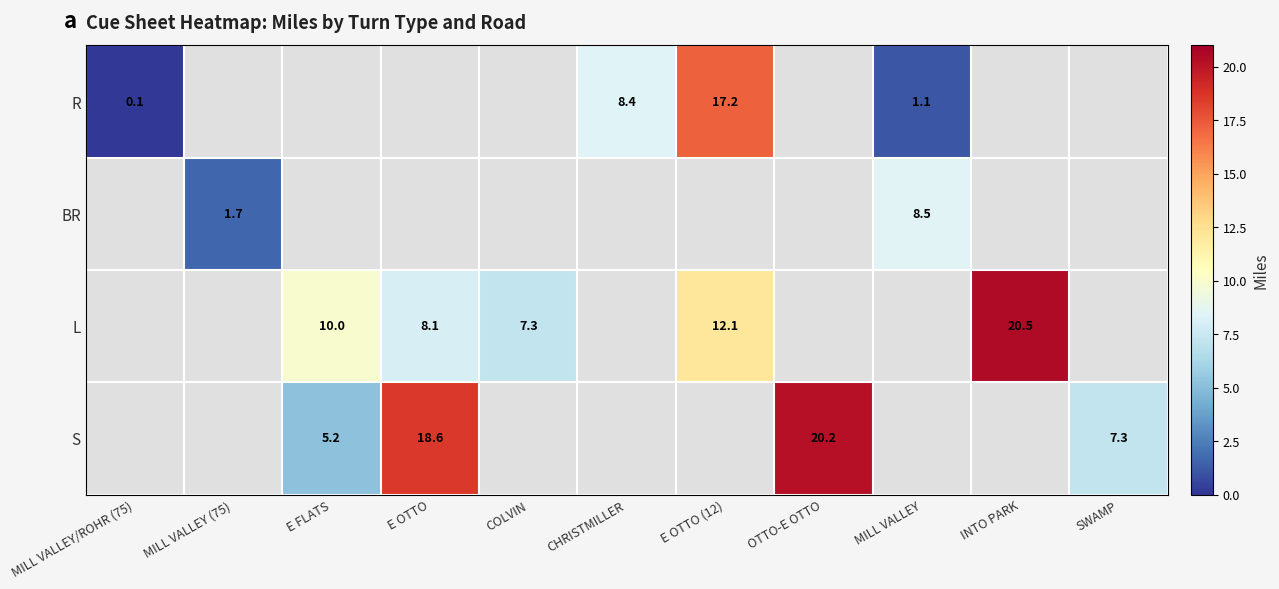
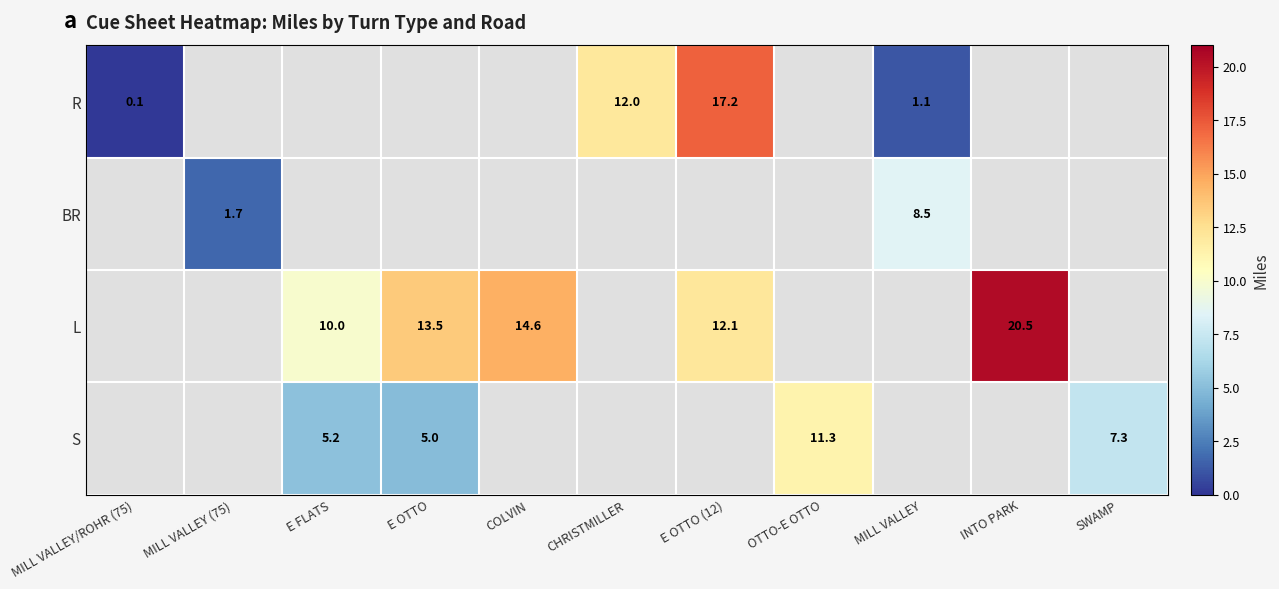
R, CHRISTMILLER: 8.4 -> 12.0
L, E OTTO: 8.1 -> 13.5
L, COLVIN: 7.3 -> 14.6
S, E OTTO: 18.6 -> 5.0
S, OTTO-E OTTO: 20.2 -> 11.3
